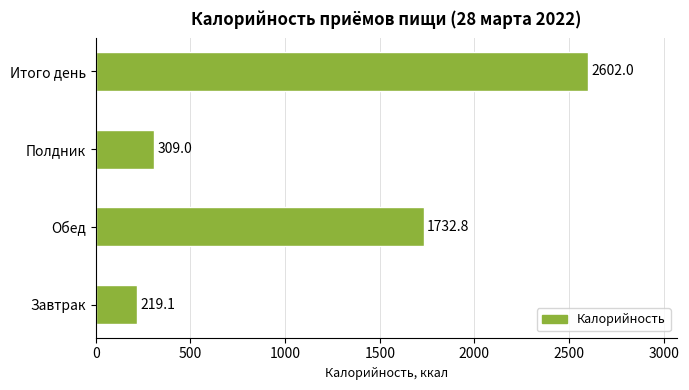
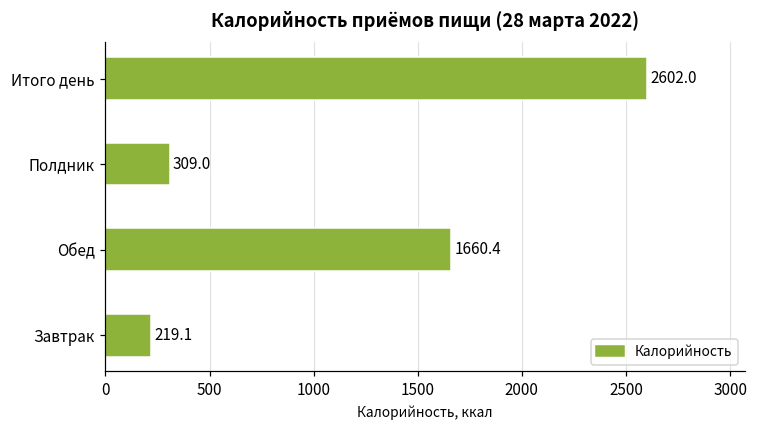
Обед: 1732.8 -> 1660.4
